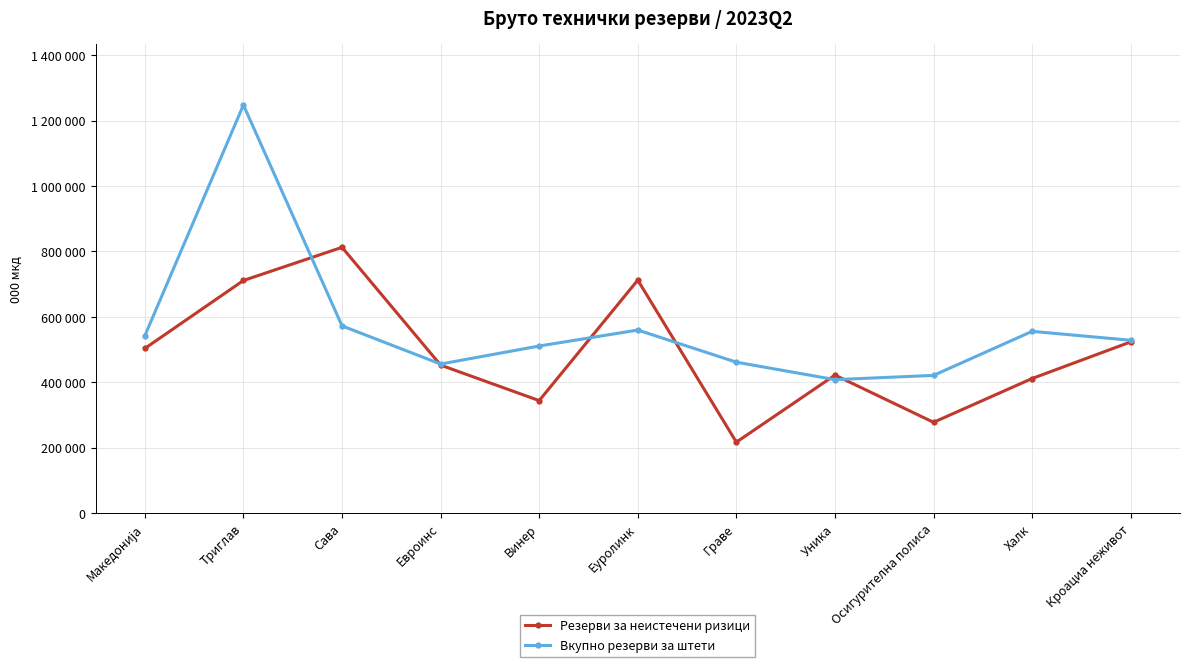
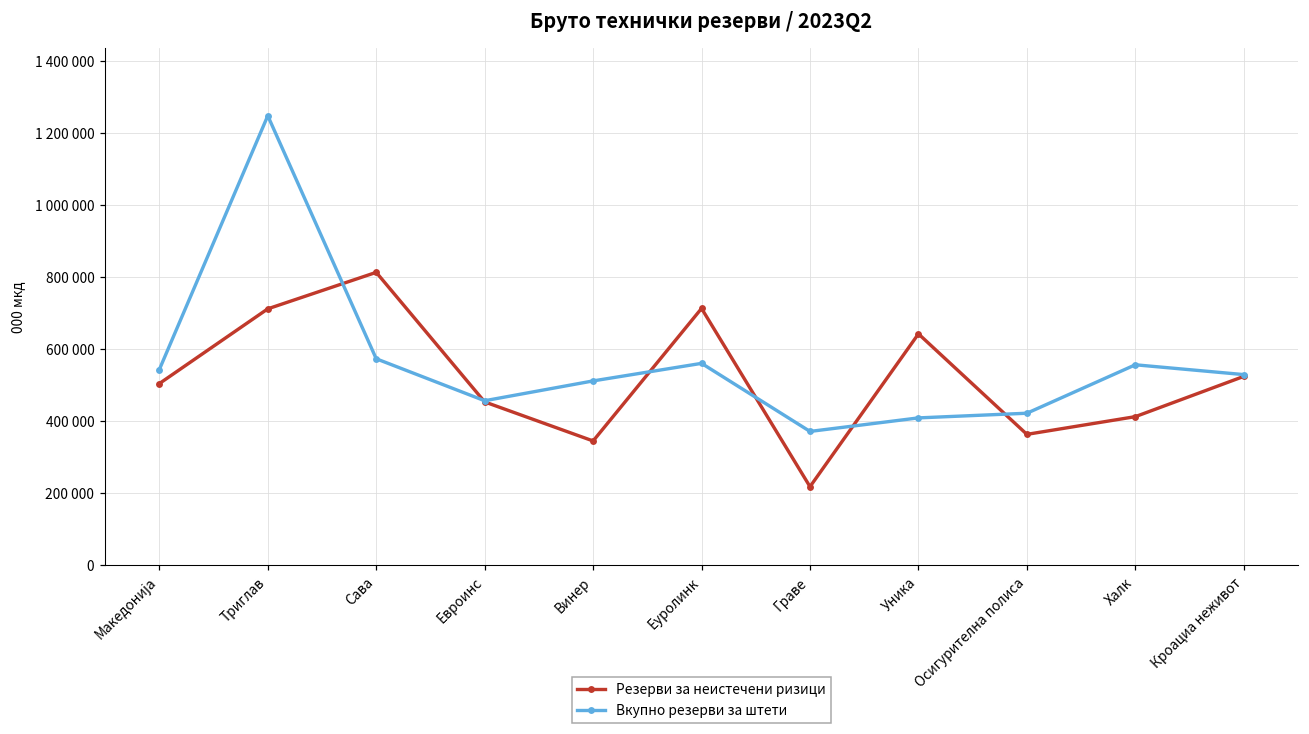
Вкупно резерви за штети, Граве: 460000 -> 370000
Резерви за неистечени ризици, Уника: 420000 -> 640000
Резерви за неистечени ризици, Осигурителна полиса: 280000 -> 360000
